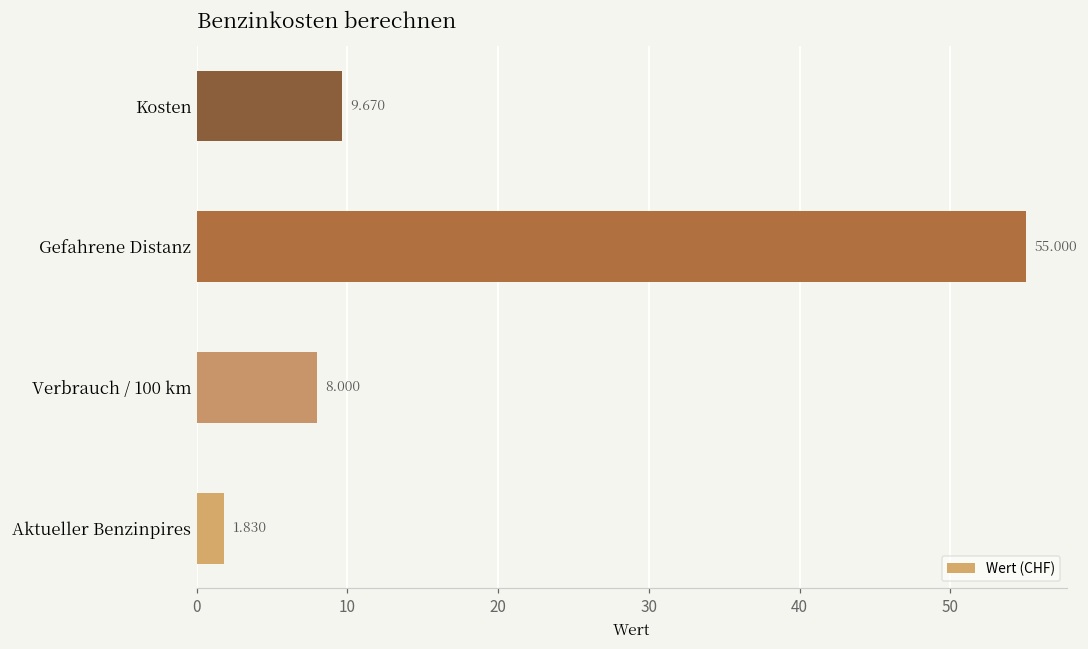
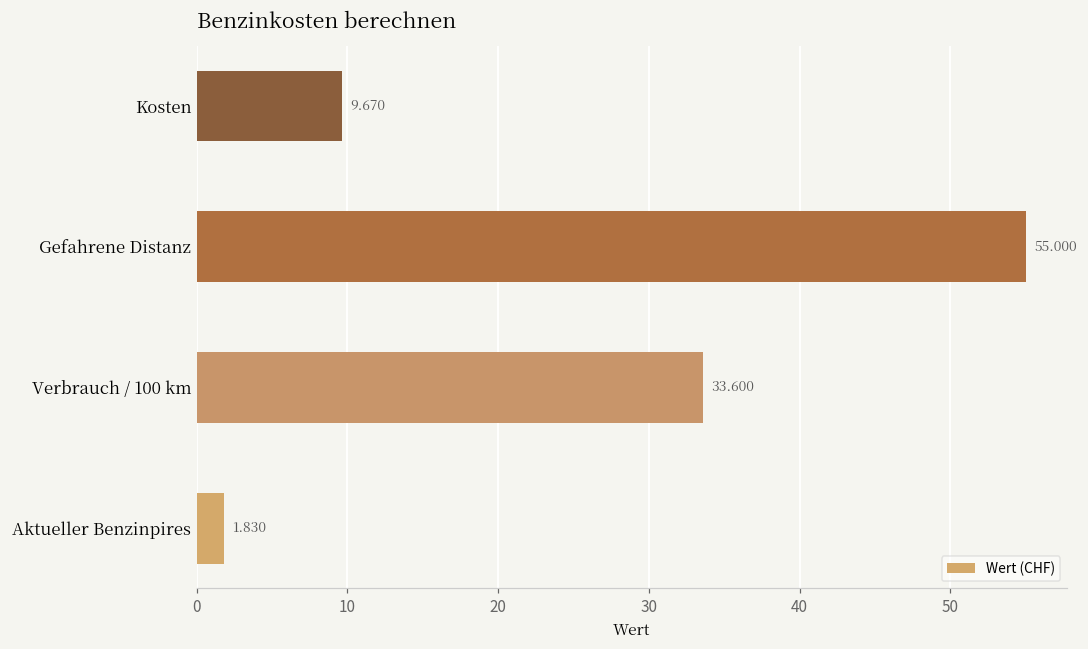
Verbrauch / 100 km: 8.000 -> 33.600
